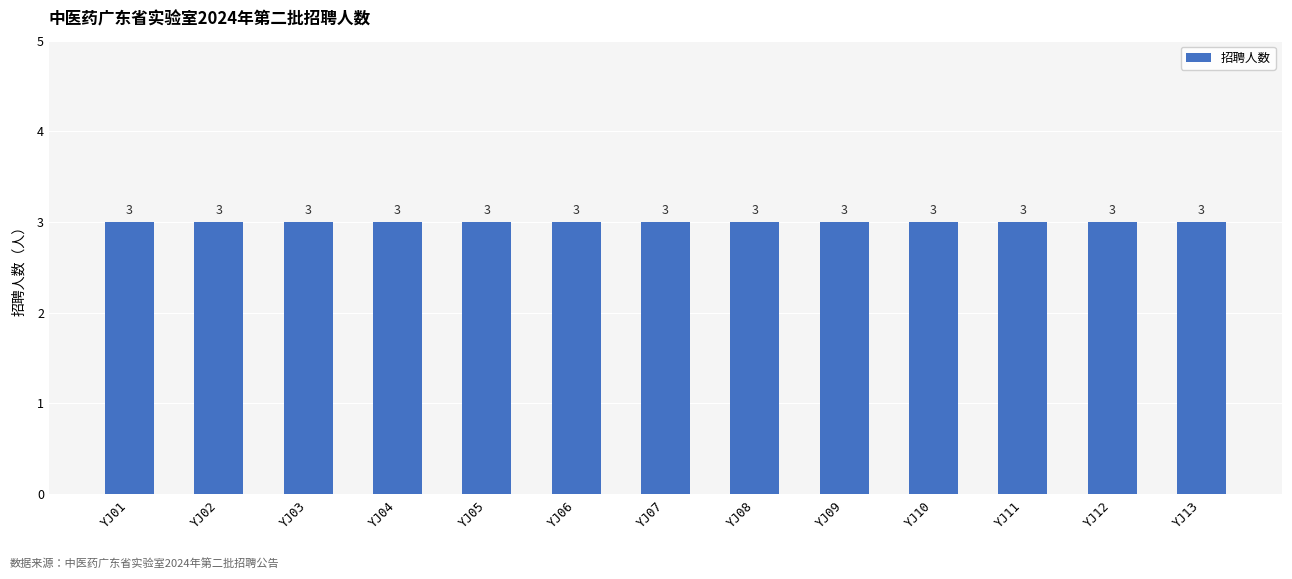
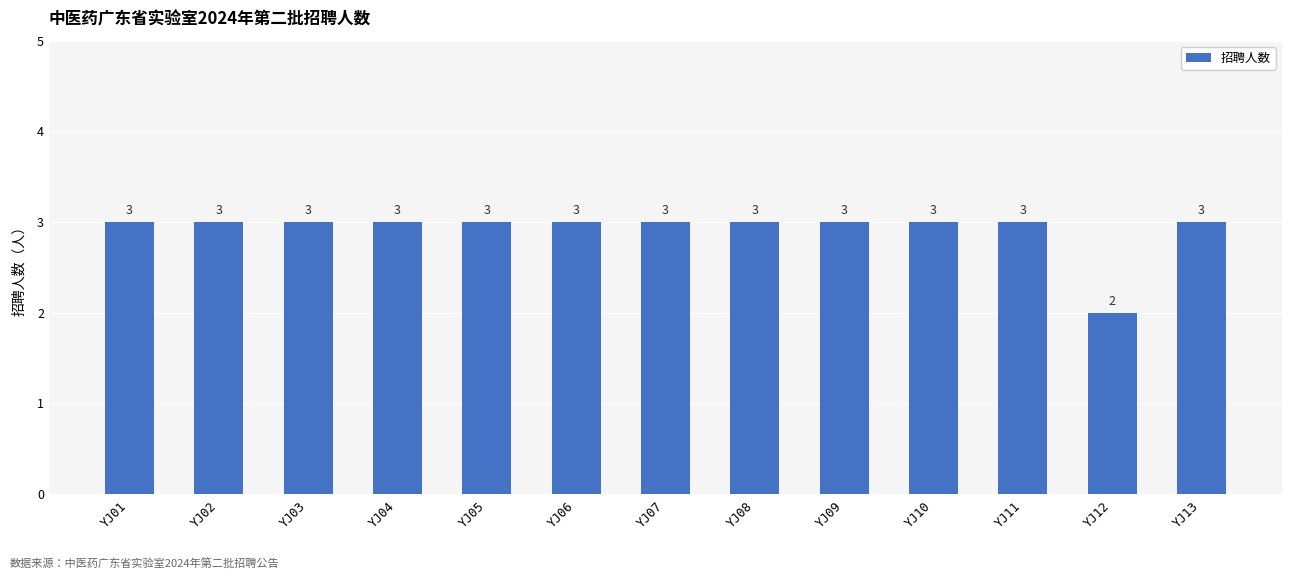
YJ12: 3 -> 2
